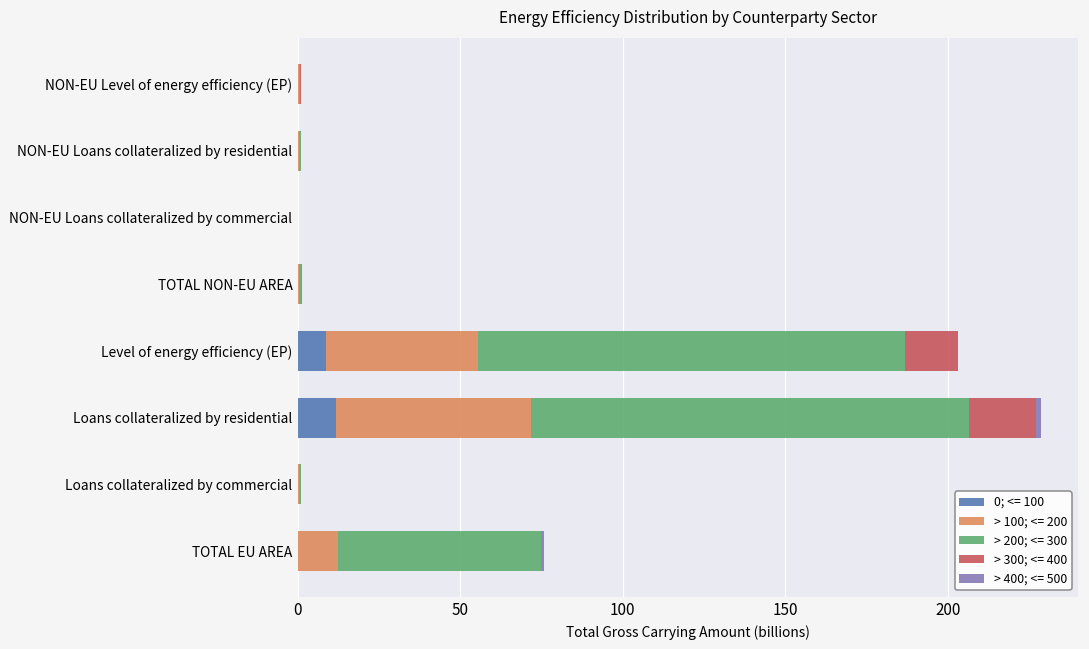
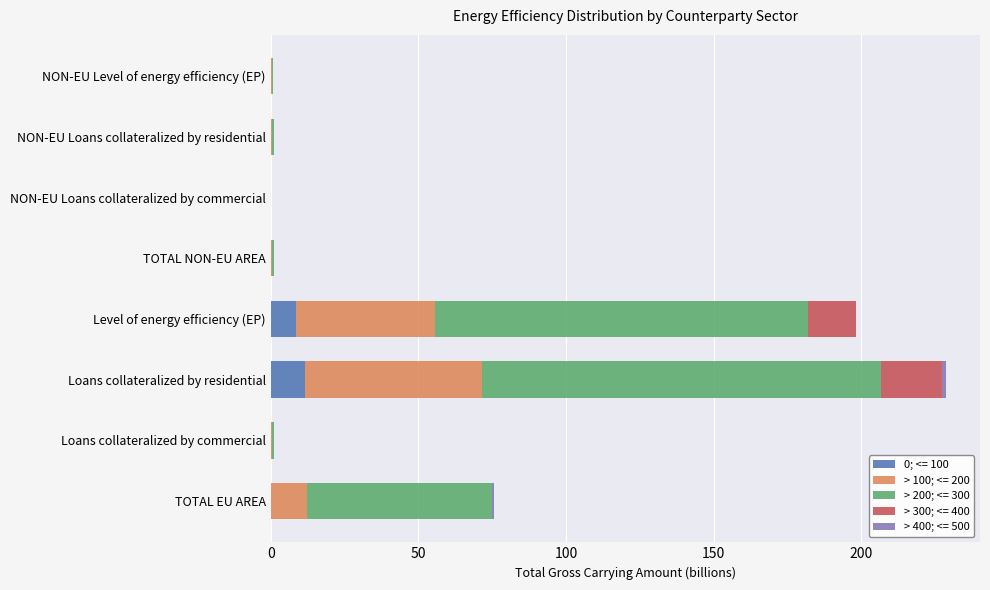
> 200; <= 300, Level of energy efficiency (EP): 131 -> 126
